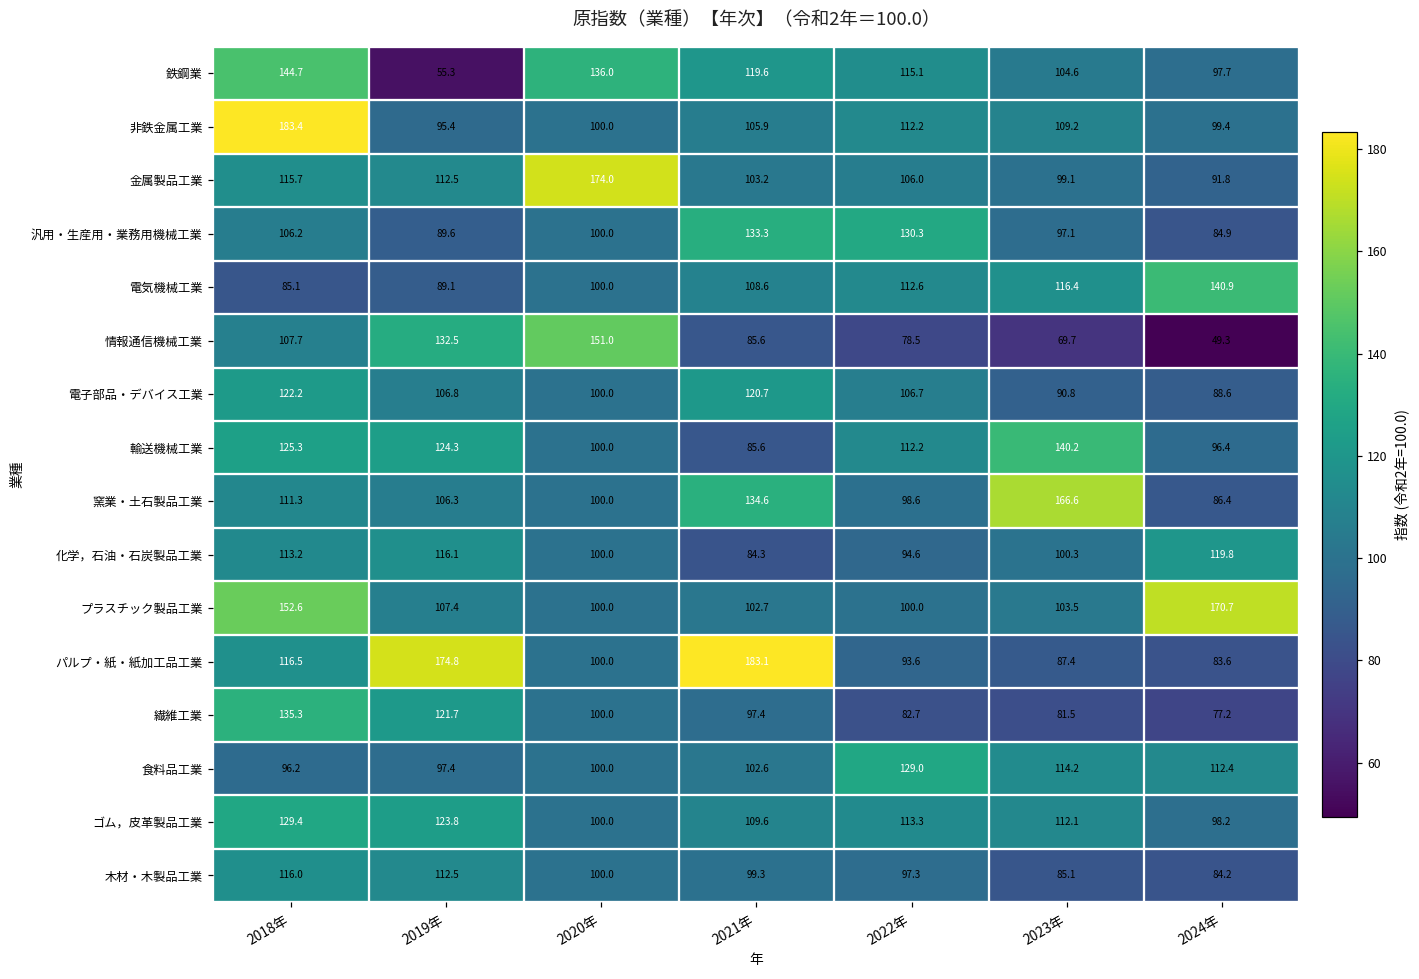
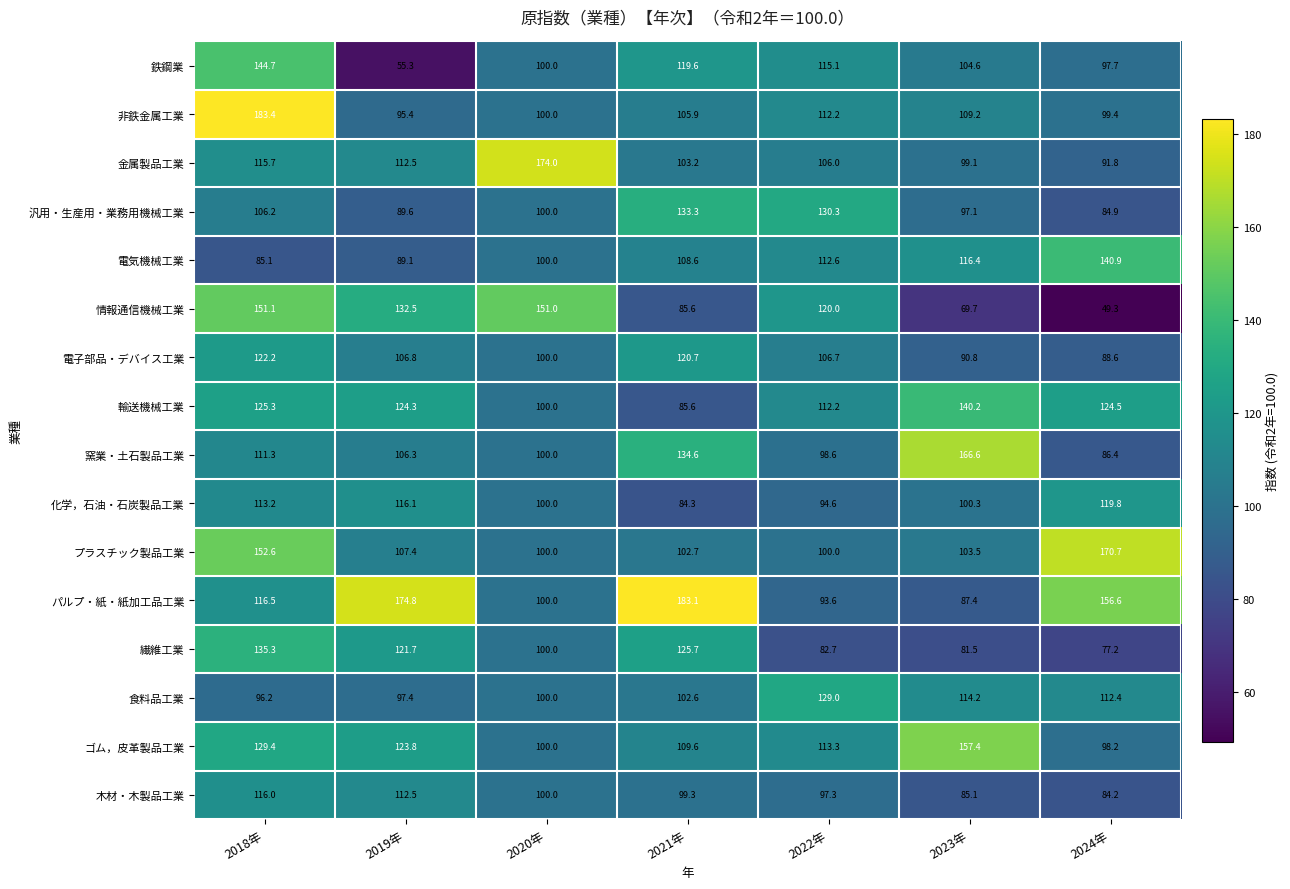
鉄鋼業, 2020年: 136.0 -> 100.0
情報通信機械工業, 2018年: 107.7 -> 151.1
情報通信機械工業, 2022年: 78.5 -> 120.0
輸送機械工業, 2024年: 96.4 -> 124.5
パルプ・紙・紙加工品工業, 2024年: 83.6 -> 156.6
繊維工業, 2021年: 97.4 -> 125.7
ゴム，皮革製品工業, 2023年: 112.1 -> 157.4
